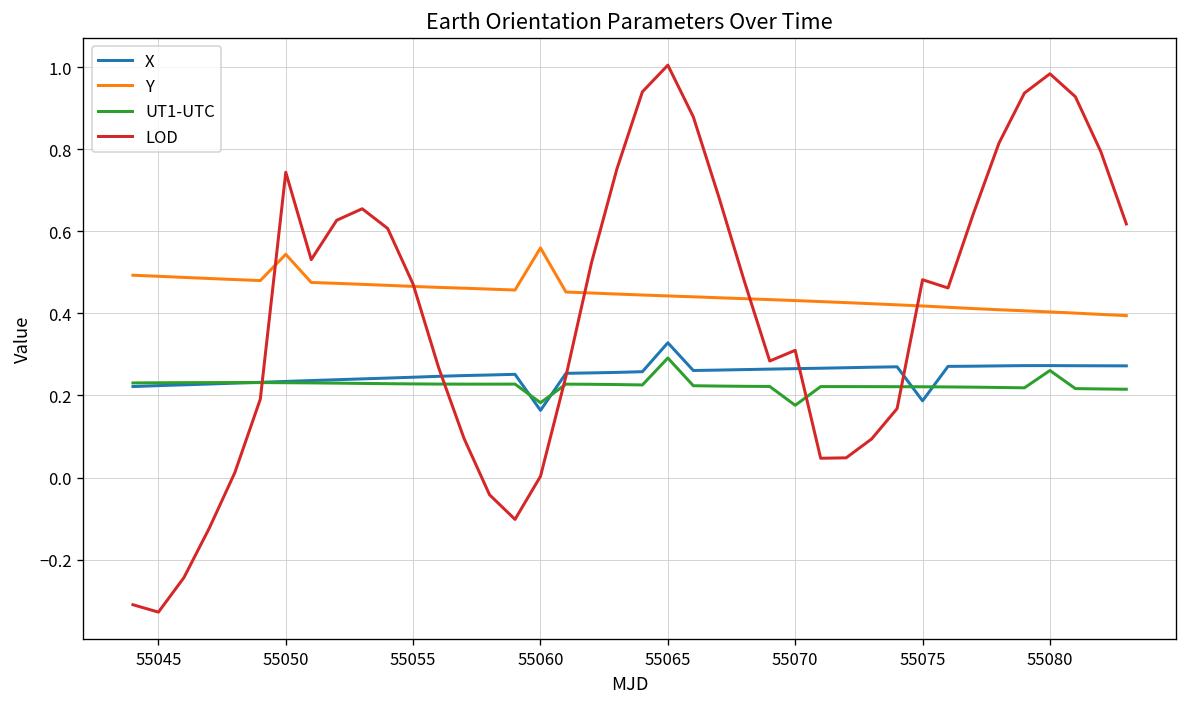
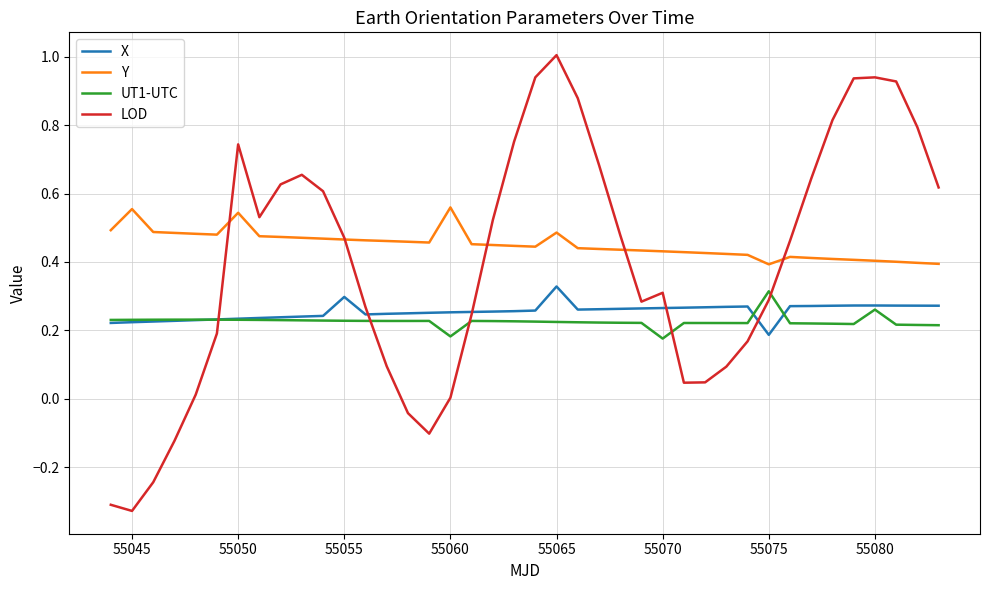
Y, 55045: 0.49 -> 0.55
X, 55055: 0.24 -> 0.30
X, 55060: 0.16 -> 0.25
Y, 55065: 0.44 -> 0.49
UT1-UTC, 55065: 0.29 -> 0.22
Y, 55075: 0.42 -> 0.39
UT1-UTC, 55075: 0.22 -> 0.31
LOD, 55075: 0.48 -> 0.29
LOD, 55080: 0.98 -> 0.94
